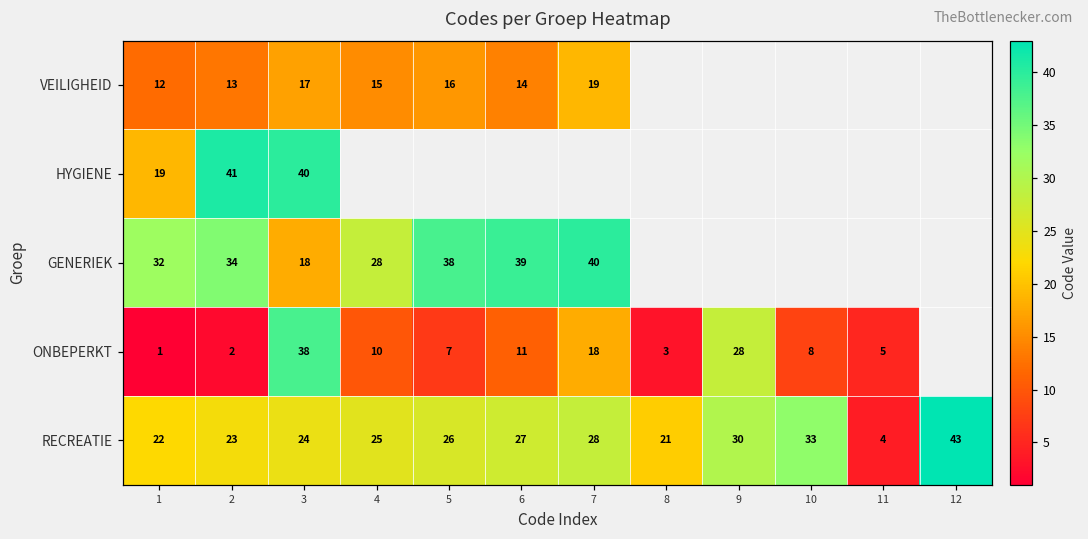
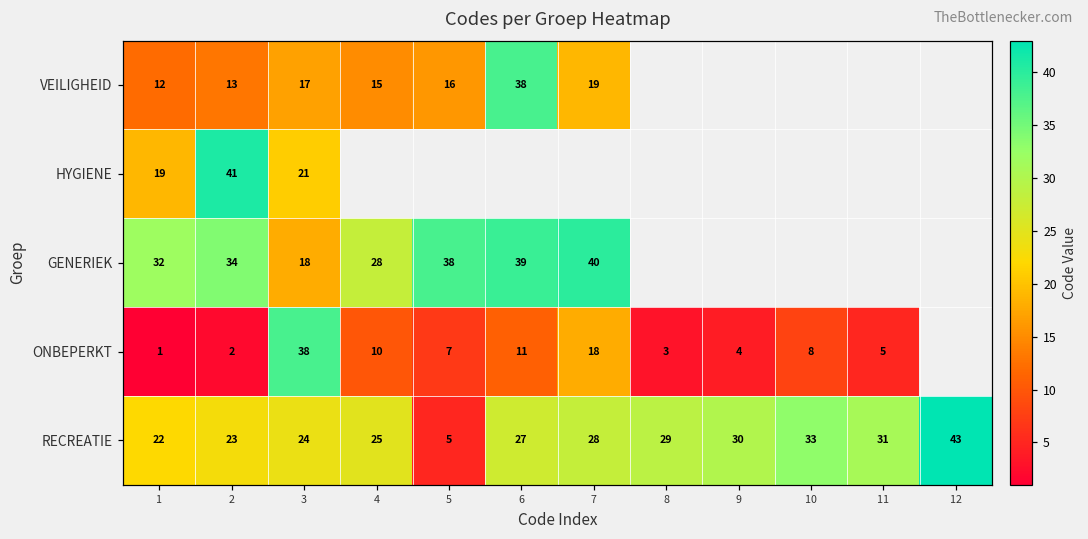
VEILIGHEID, 6: 14 -> 38
HYGIENE, 3: 40 -> 21
ONBEPERKT, 9: 28 -> 4
RECREATIE, 5: 26 -> 5
RECREATIE, 8: 21 -> 29
RECREATIE, 11: 4 -> 31
